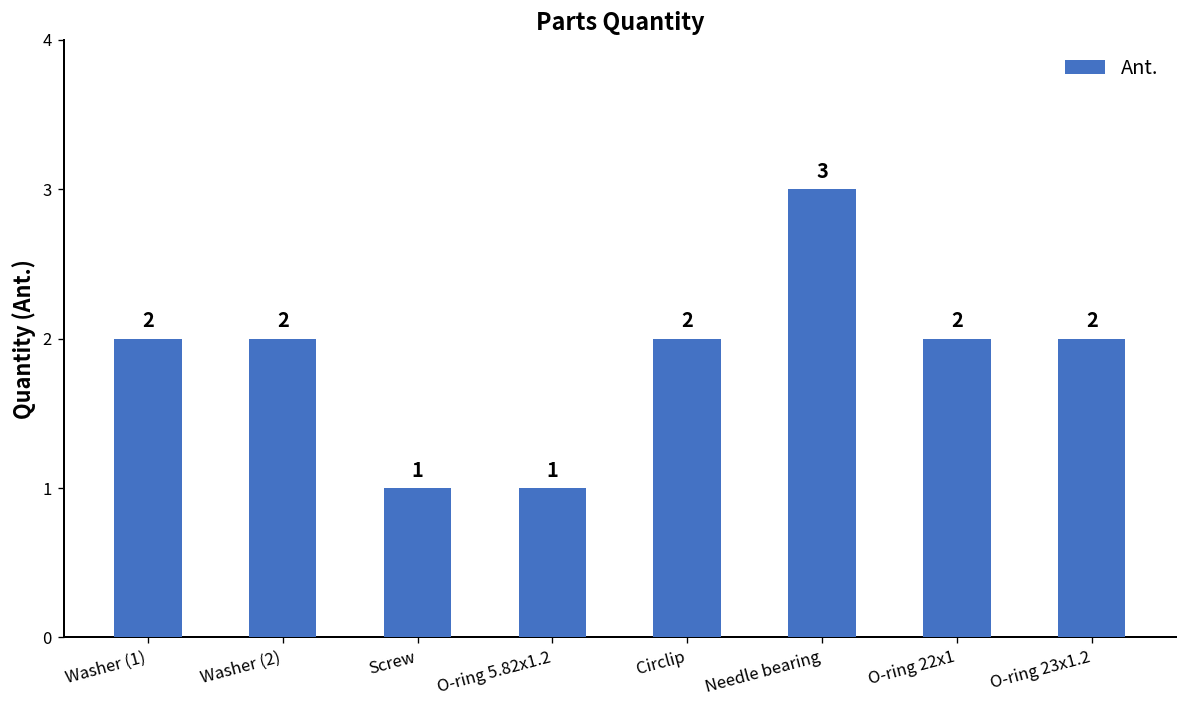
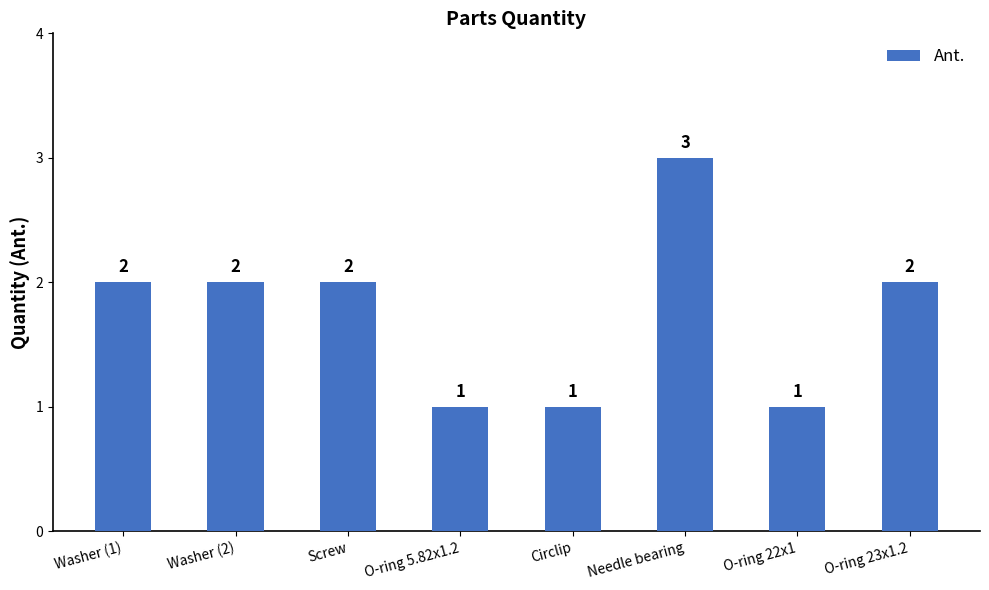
Screw: 1 -> 2
Circlip: 2 -> 1
O-ring 22x1: 2 -> 1
